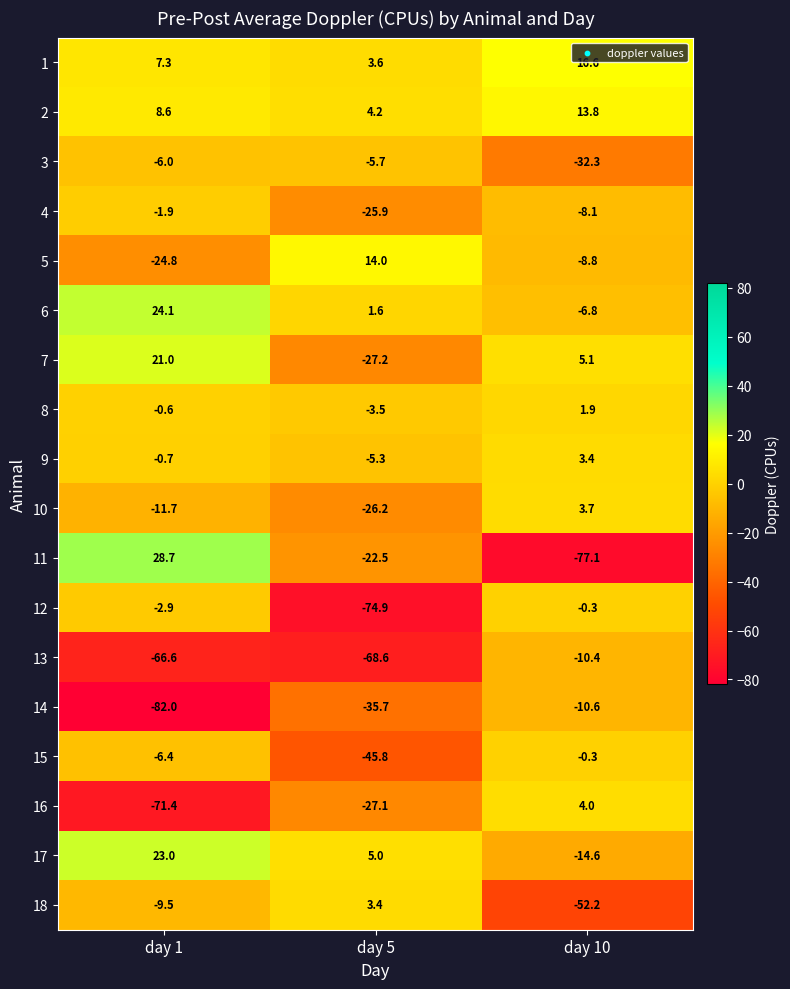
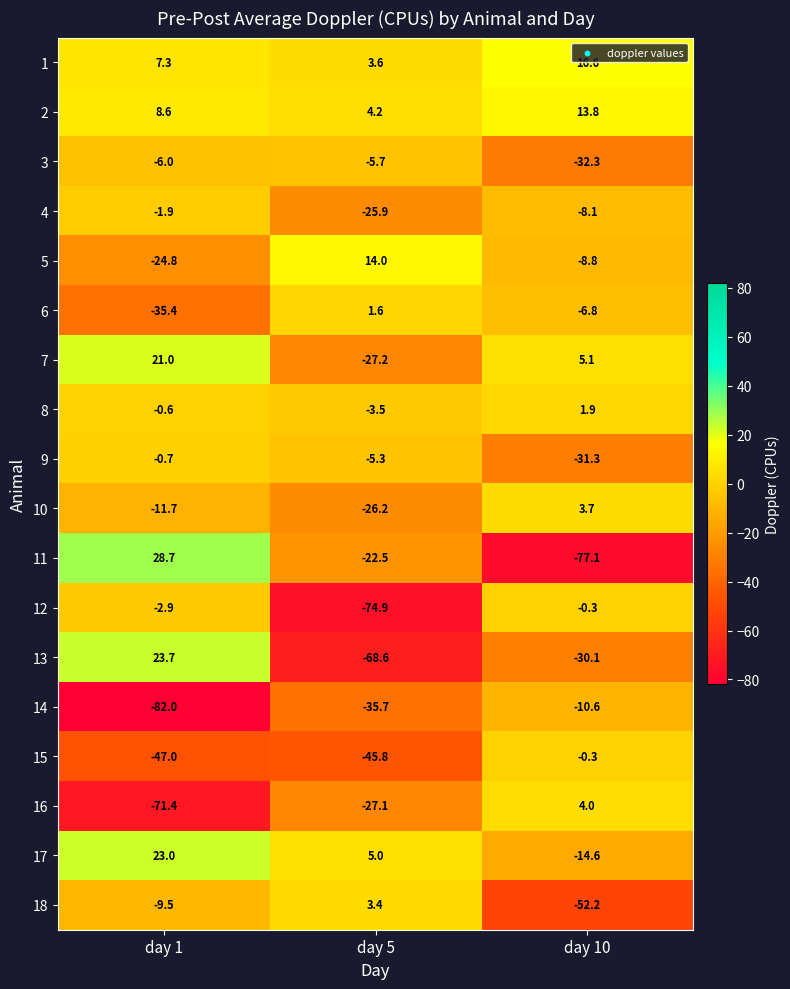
6, day 1: 24.1 -> -35.4
9, day 10: 3.4 -> -31.3
13, day 1: -66.6 -> 23.7
13, day 10: -10.4 -> -30.1
15, day 1: -6.4 -> -47.0
